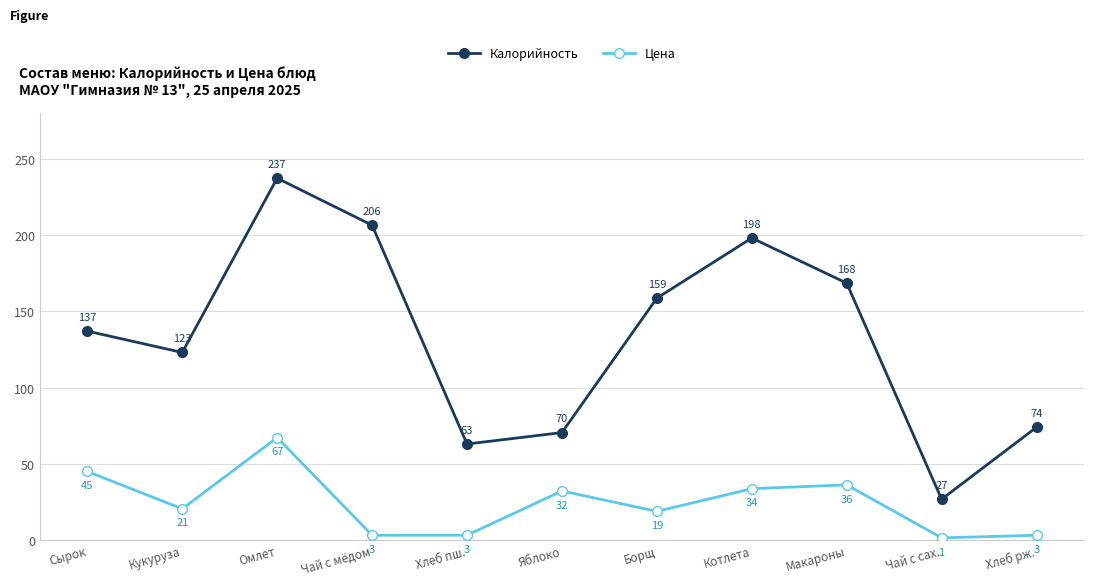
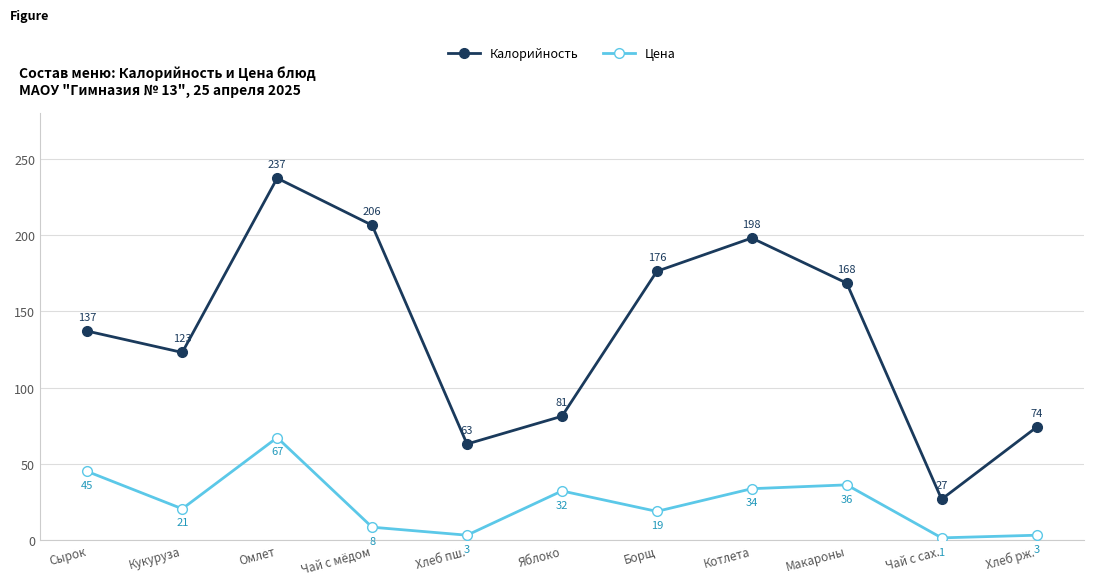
Цена, Чай с мёдом: 3 -> 8
Калорийность, Яблоко: 70 -> 81
Калорийность, Борщ: 159 -> 176
